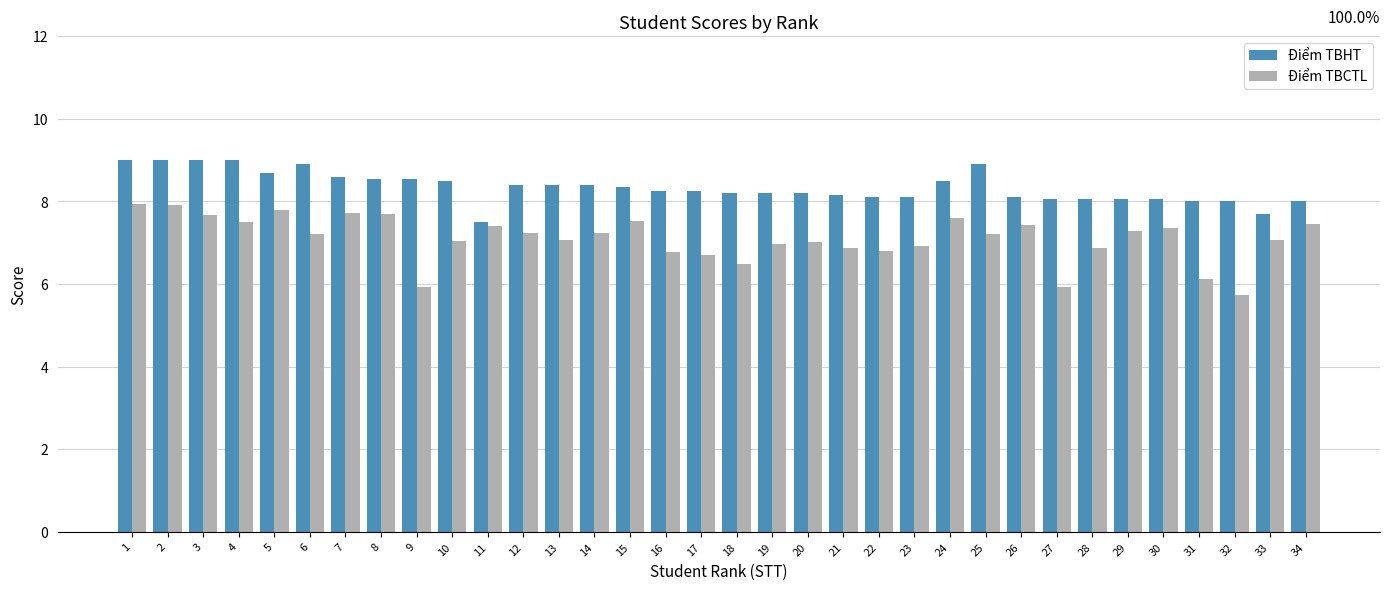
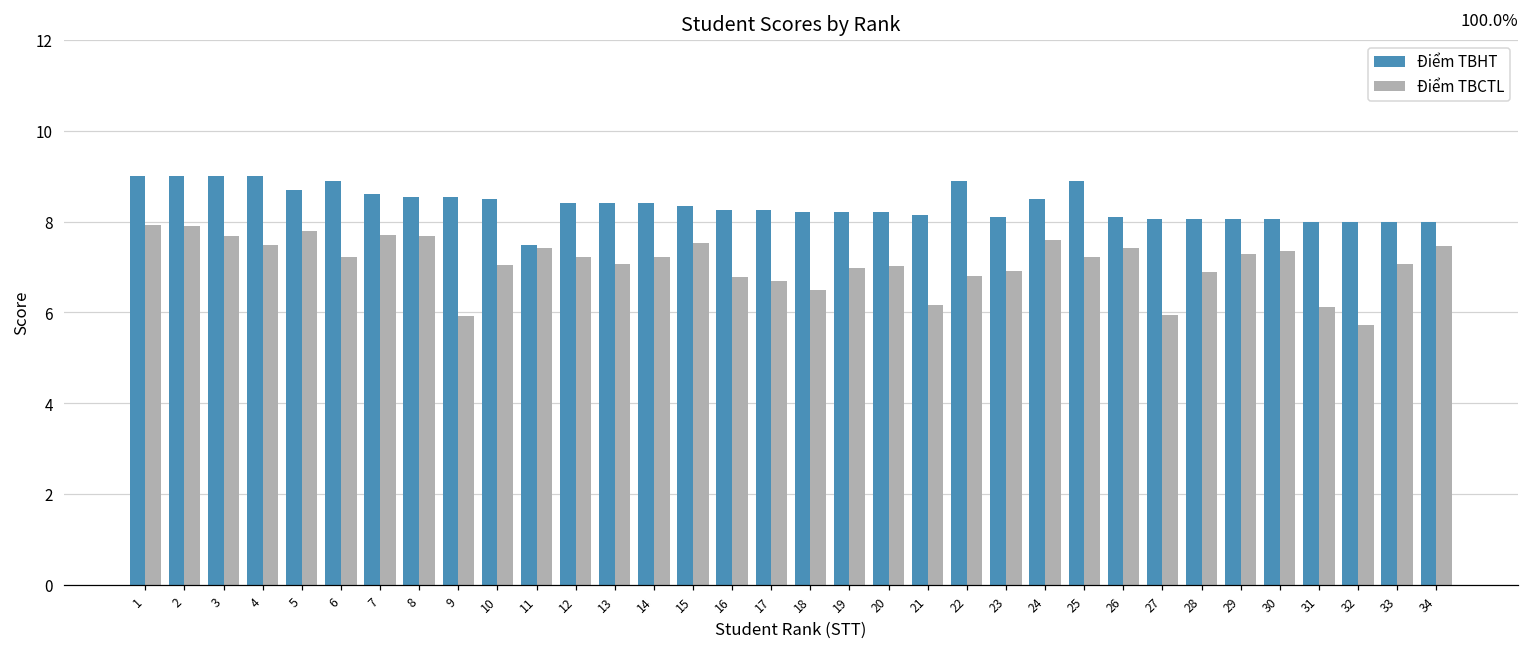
Điểm TBCTL, 21: 6.9 -> 6.2
Điểm TBHT, 22: 8.1 -> 8.9
Điểm TBHT, 33: 7.7 -> 8.0
